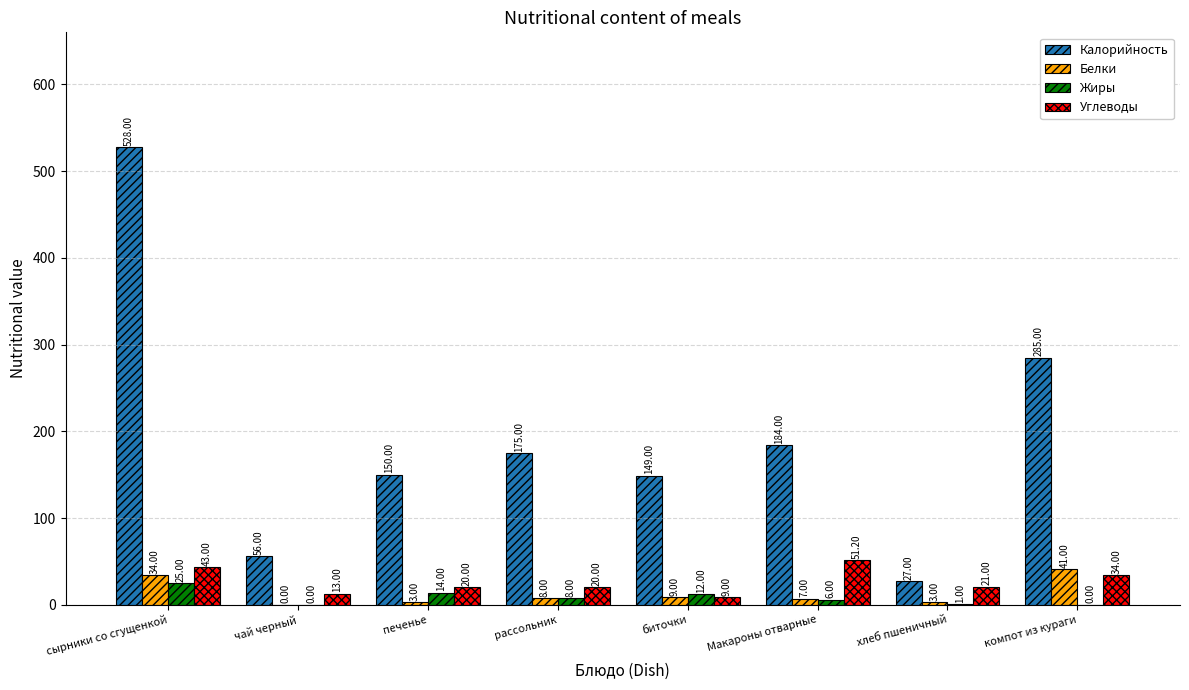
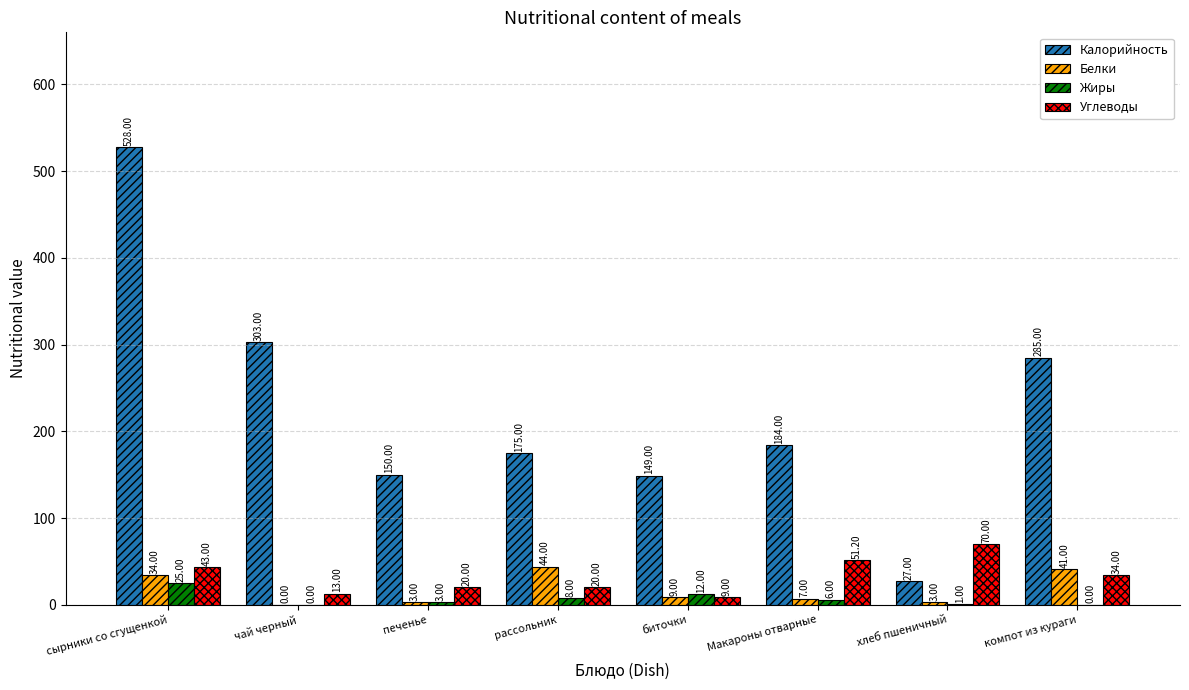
Калорийность, чай черный: 56.00 -> 303.00
Жиры, печенье: 14.00 -> 3.00
Белки, рассольник: 8.00 -> 44.00
Углеводы, хлеб пшеничный: 21.00 -> 70.00
